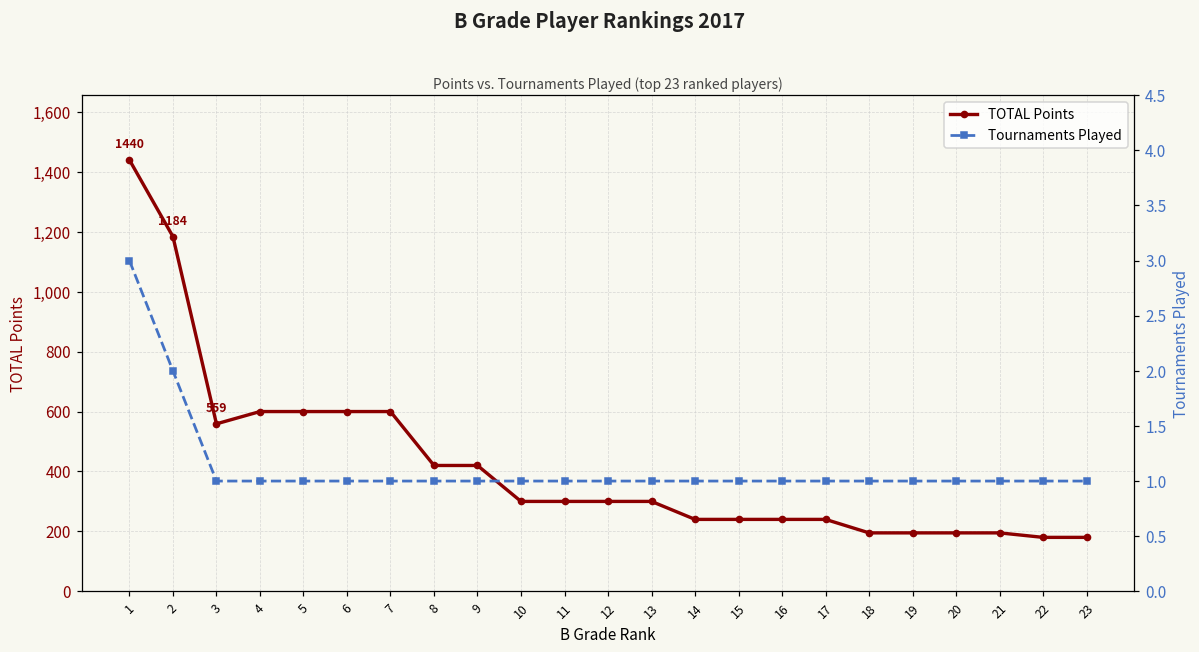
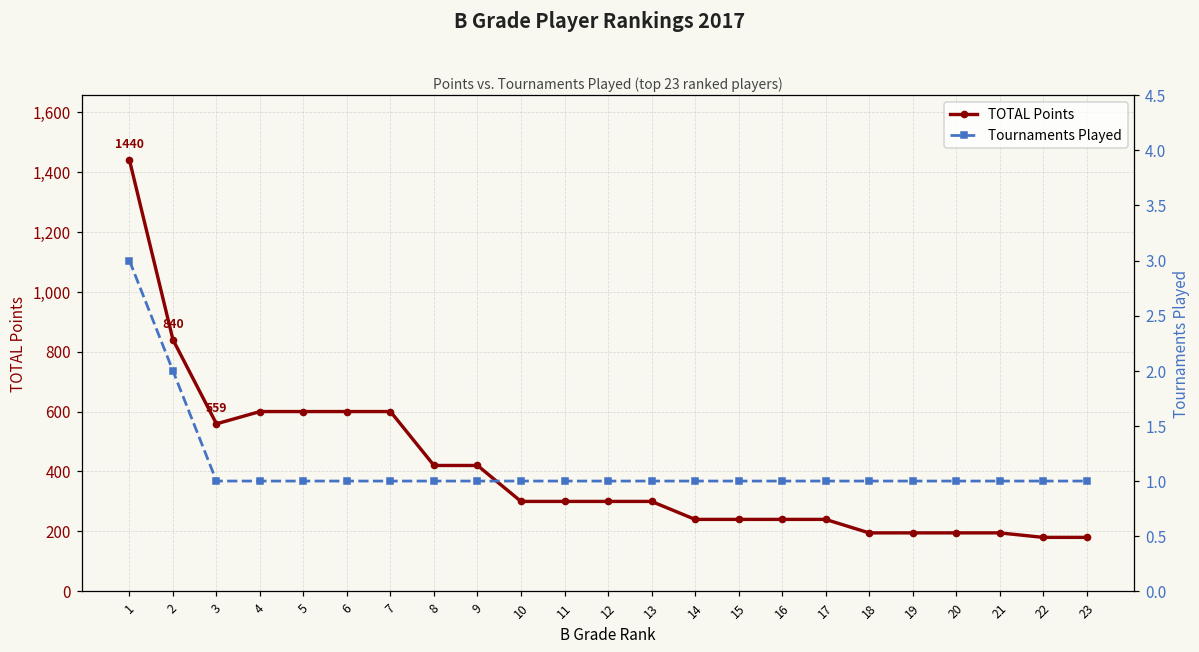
TOTAL Points, 2: 1184 -> 840
